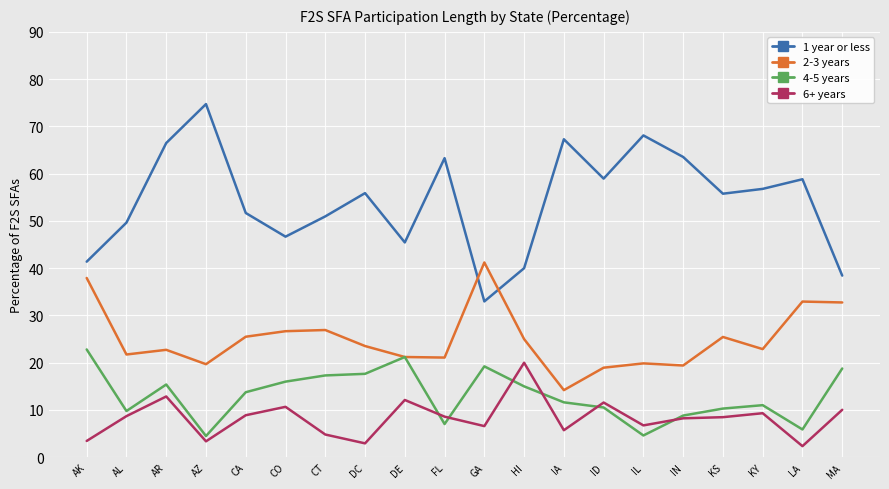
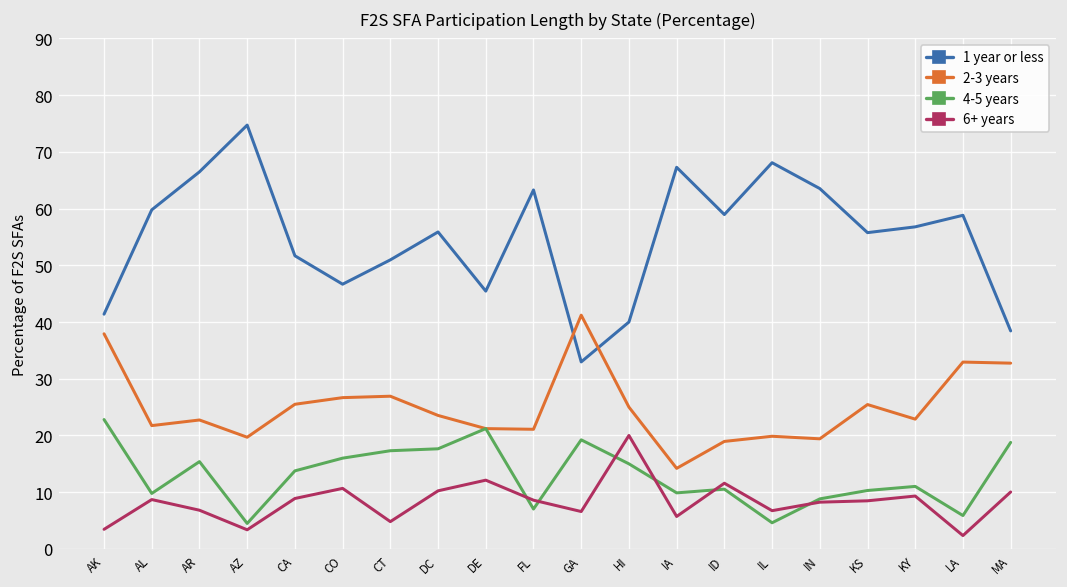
1 year or less, AL: 50 -> 60
6+ years, AR: 13 -> 7
6+ years, DC: 3 -> 10
4-5 years, IA: 12 -> 10
